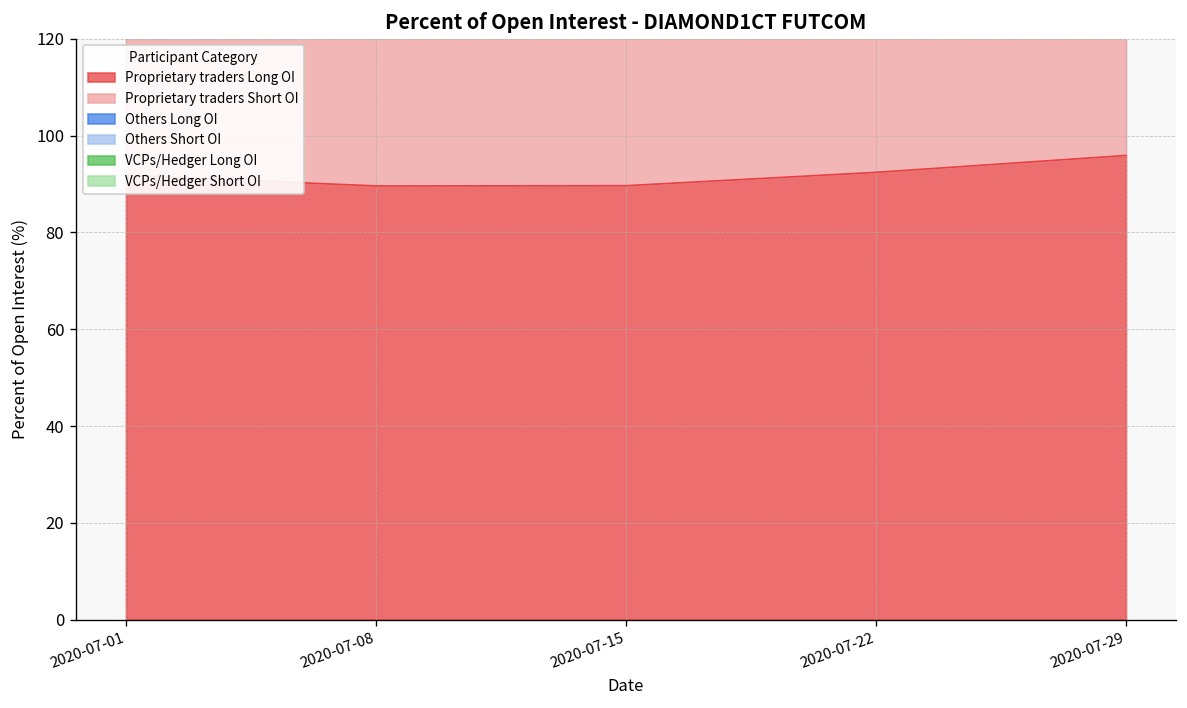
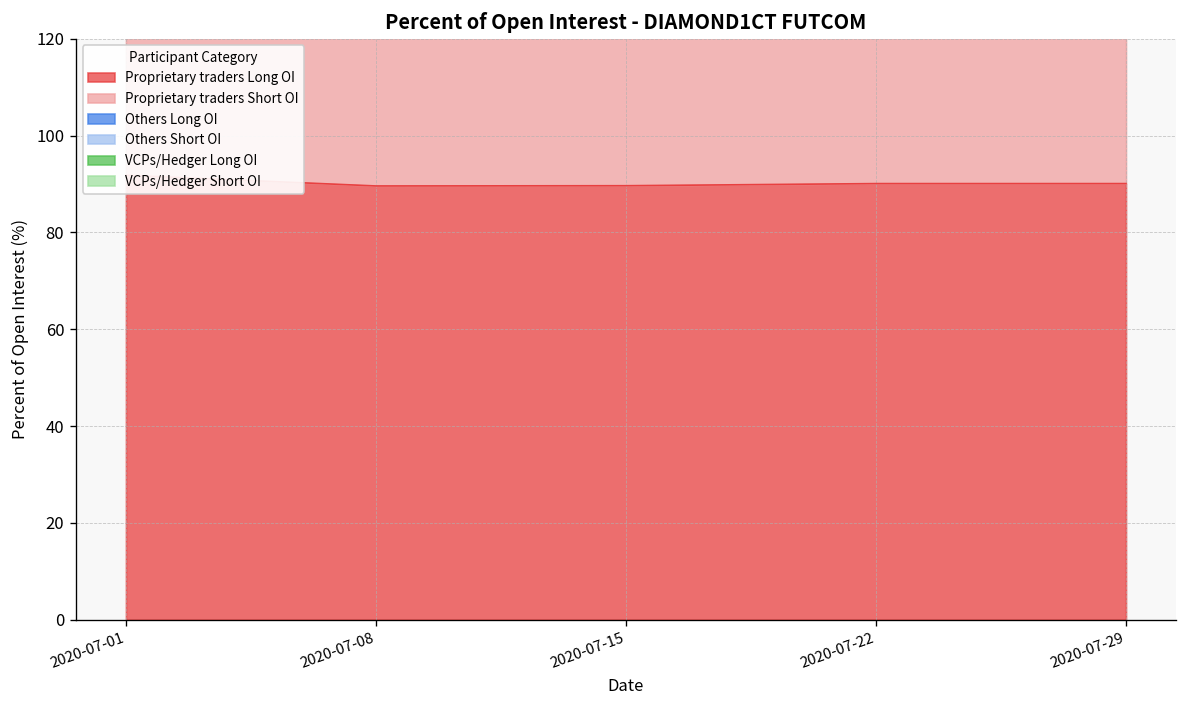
Proprietary traders Long OI, 2020-07-22: 92 -> 90
Proprietary traders Long OI, 2020-07-29: 96 -> 90
